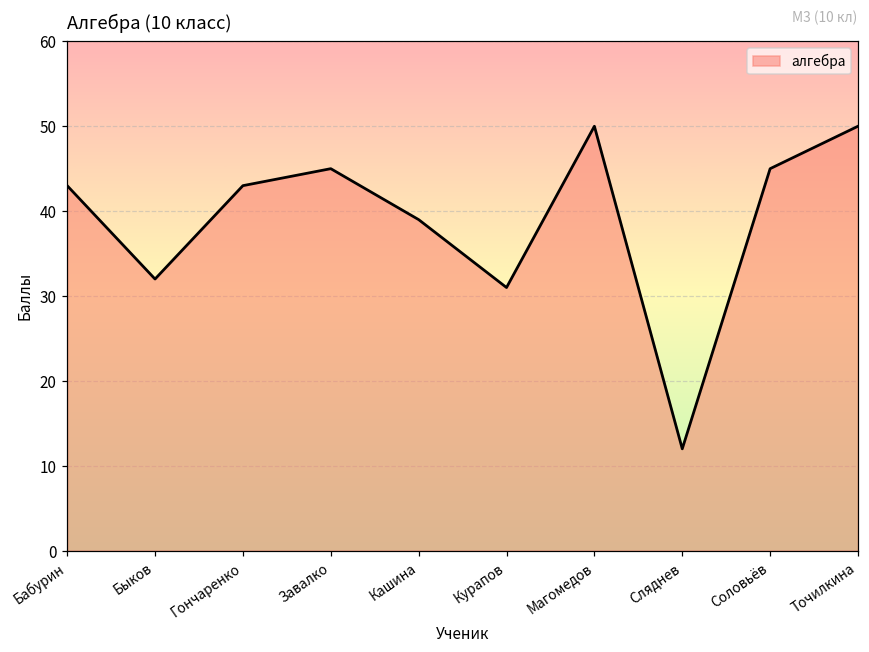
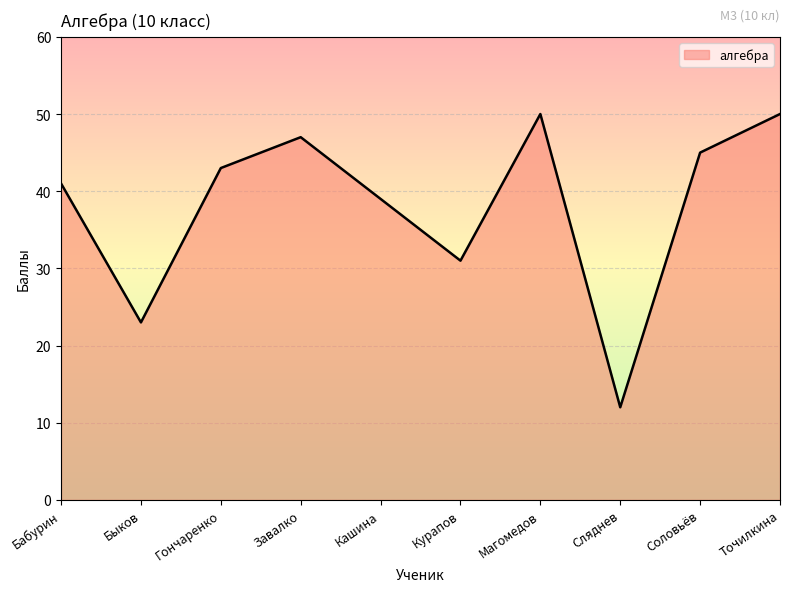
Бабурин: 43 -> 41
Быков: 32 -> 23
Завалко: 45 -> 47
